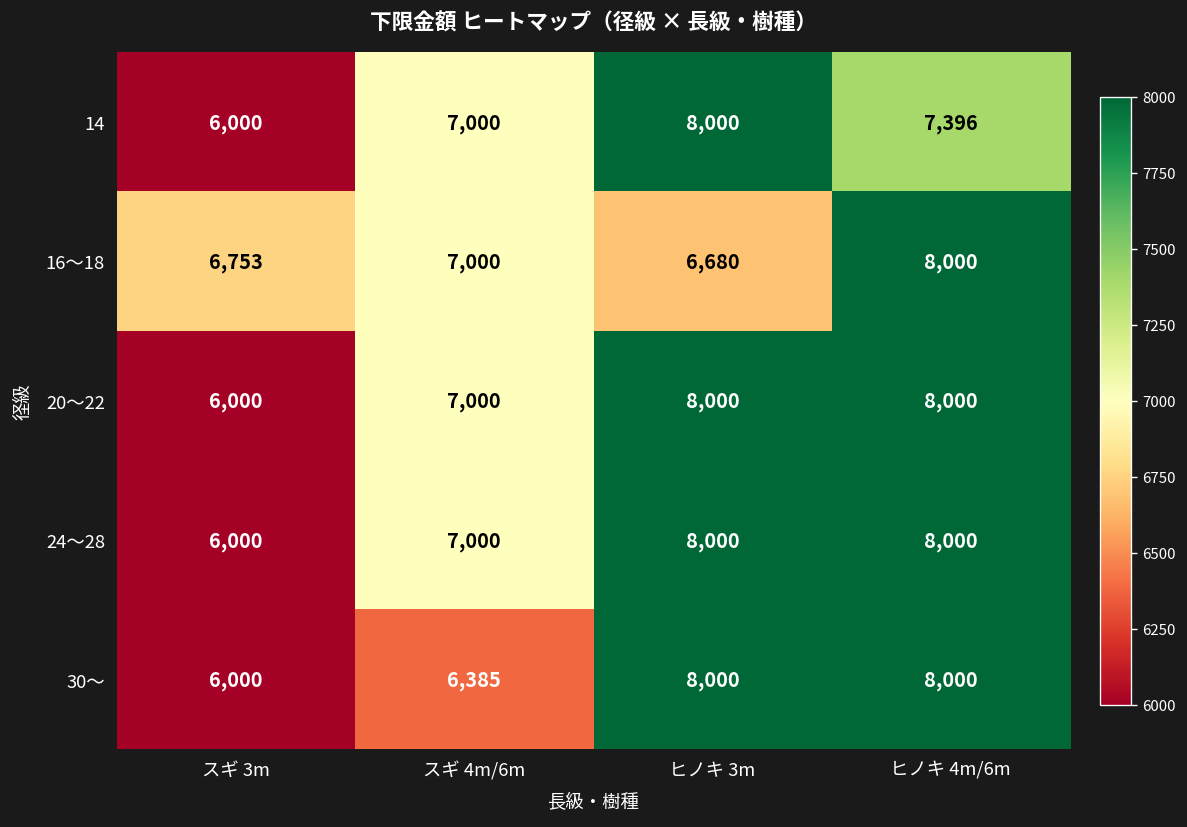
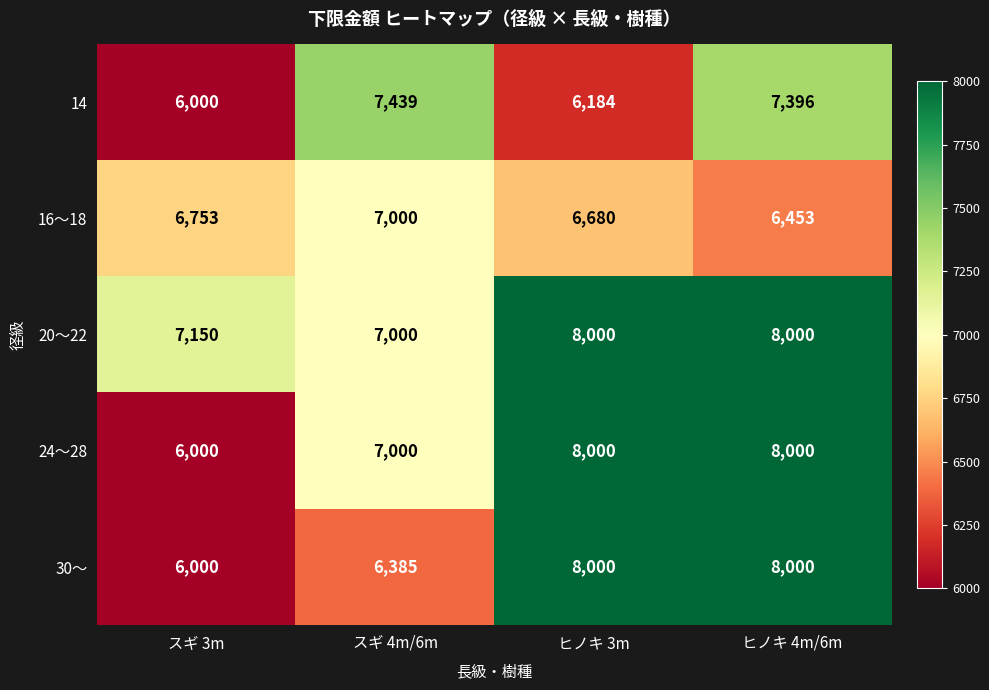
14, スギ 4m/6m: 7,000 -> 7,439
14, ヒノキ 3m: 8,000 -> 6,184
16～18, ヒノキ 4m/6m: 8,000 -> 6,453
20～22, スギ 3m: 6,000 -> 7,150
